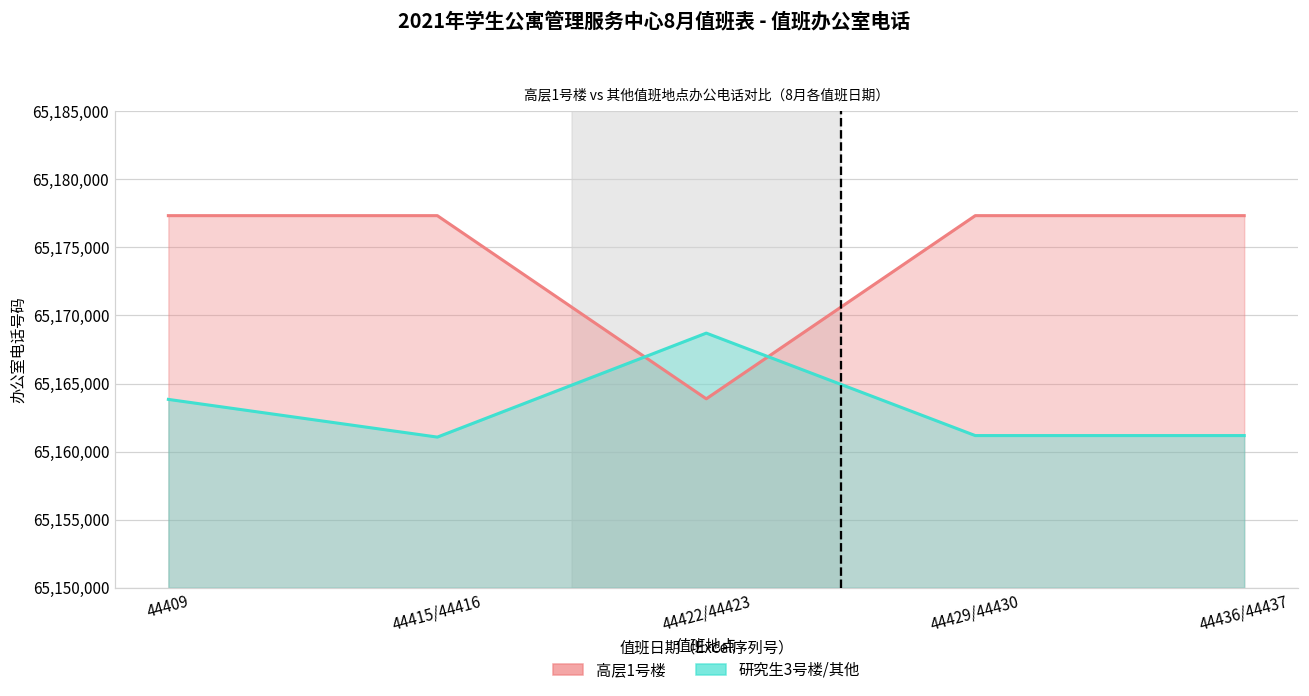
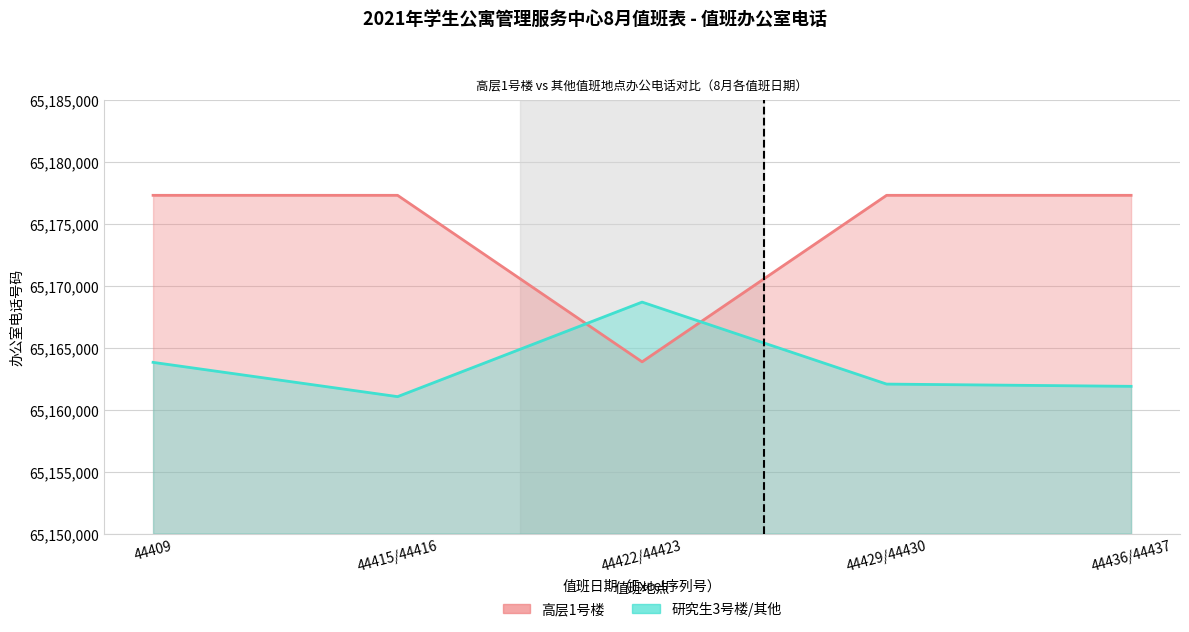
研究生3号楼/其他, 44429/44430: 65,161,200 -> 65,162,100
研究生3号楼/其他, 44436/44437: 65,161,200 -> 65,161,900
